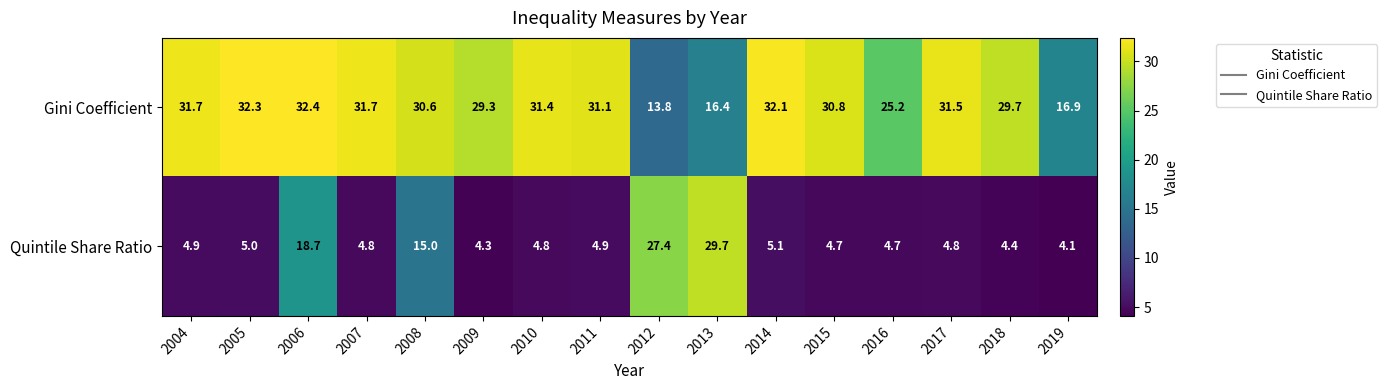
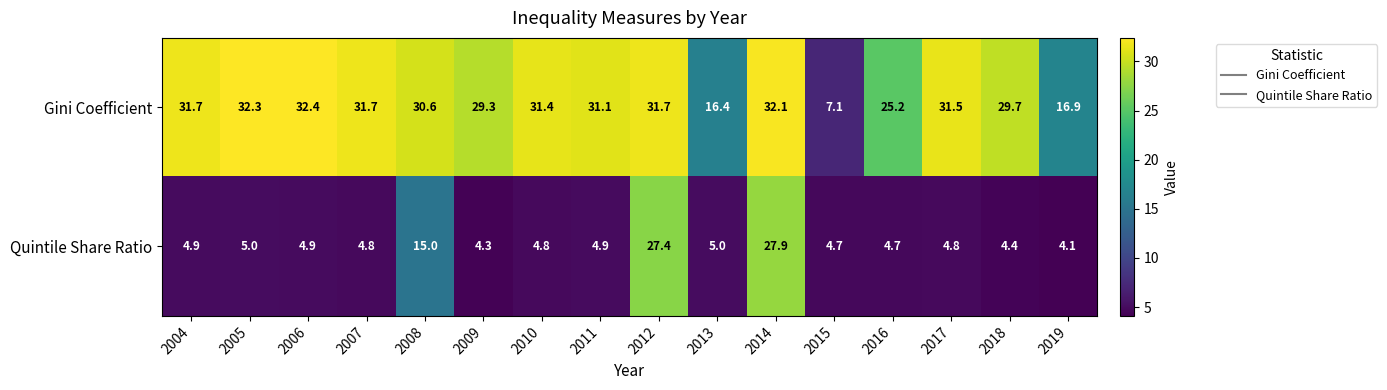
Gini Coefficient, 2012: 13.8 -> 31.7
Gini Coefficient, 2015: 30.8 -> 7.1
Quintile Share Ratio, 2006: 18.7 -> 4.9
Quintile Share Ratio, 2013: 29.7 -> 5.0
Quintile Share Ratio, 2014: 5.1 -> 27.9
